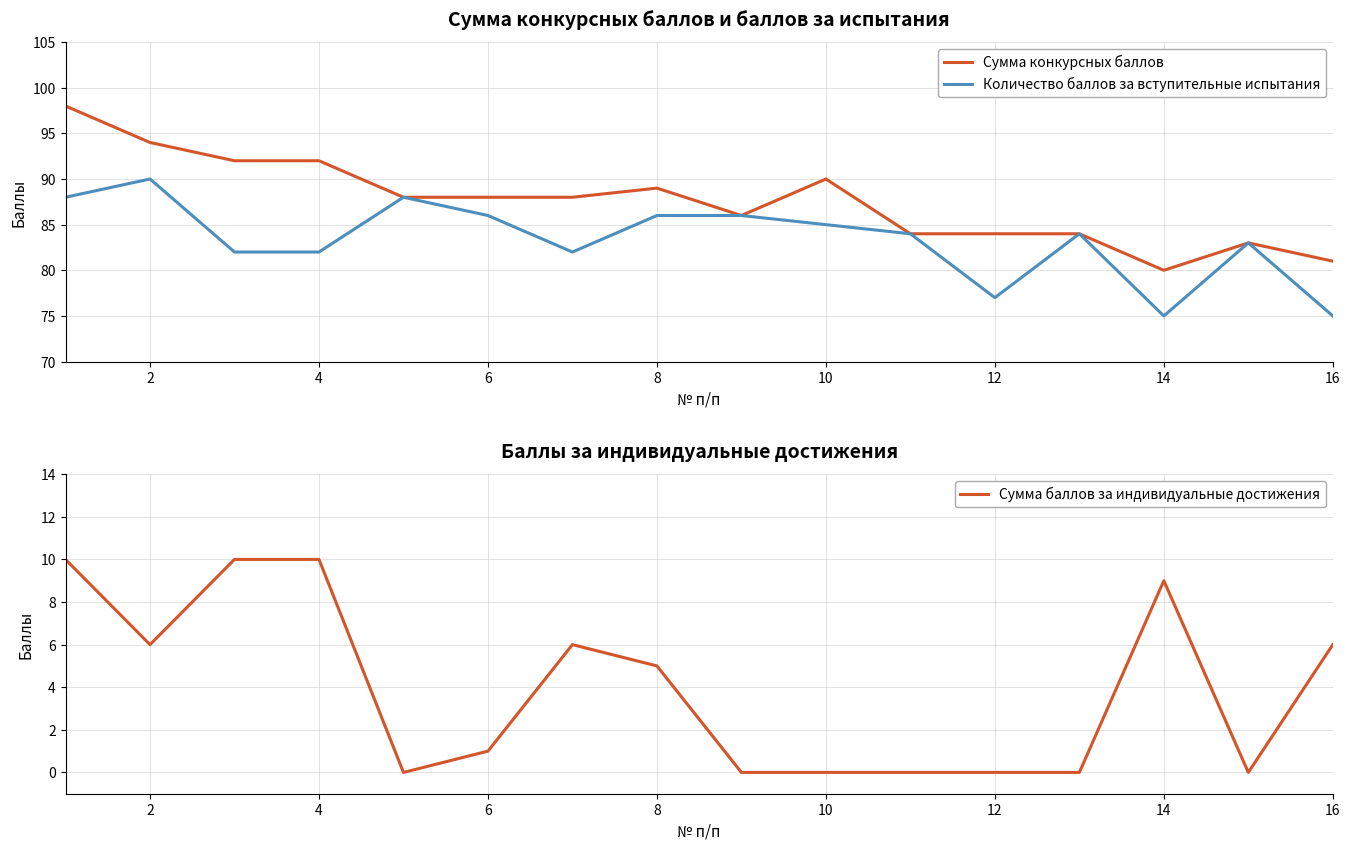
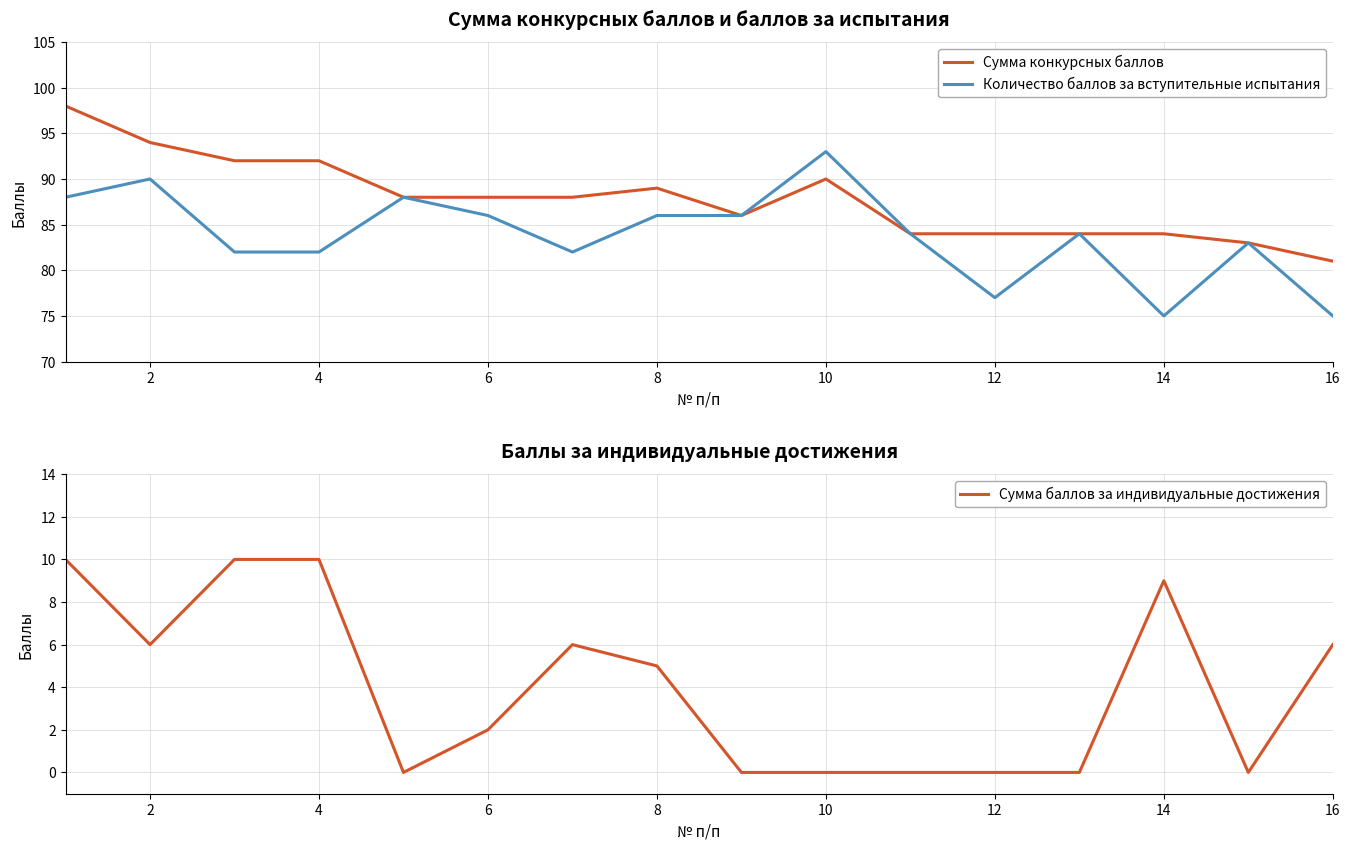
Сумма конкурсных баллов и баллов за испытания, Количество баллов за вступительные испытания, 10: 85 -> 93
Сумма конкурсных баллов и баллов за испытания, Сумма конкурсных баллов, 14: 80 -> 84
Баллы за индивидуальные достижения, 6: 1 -> 2
